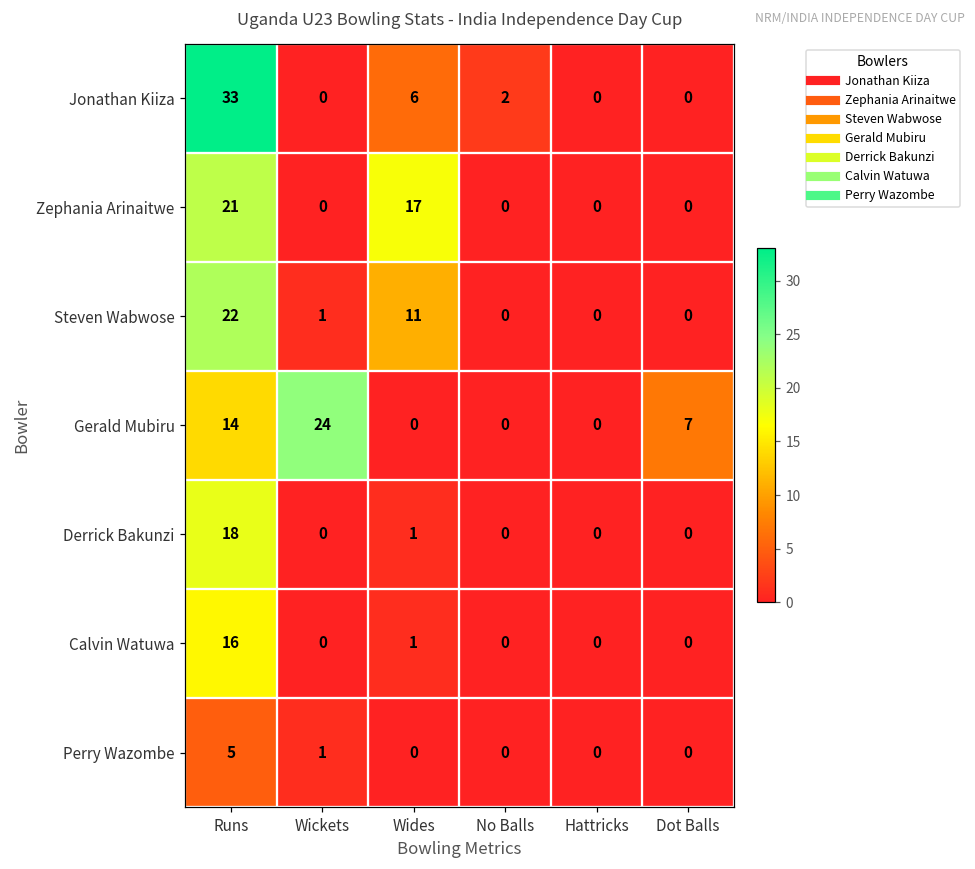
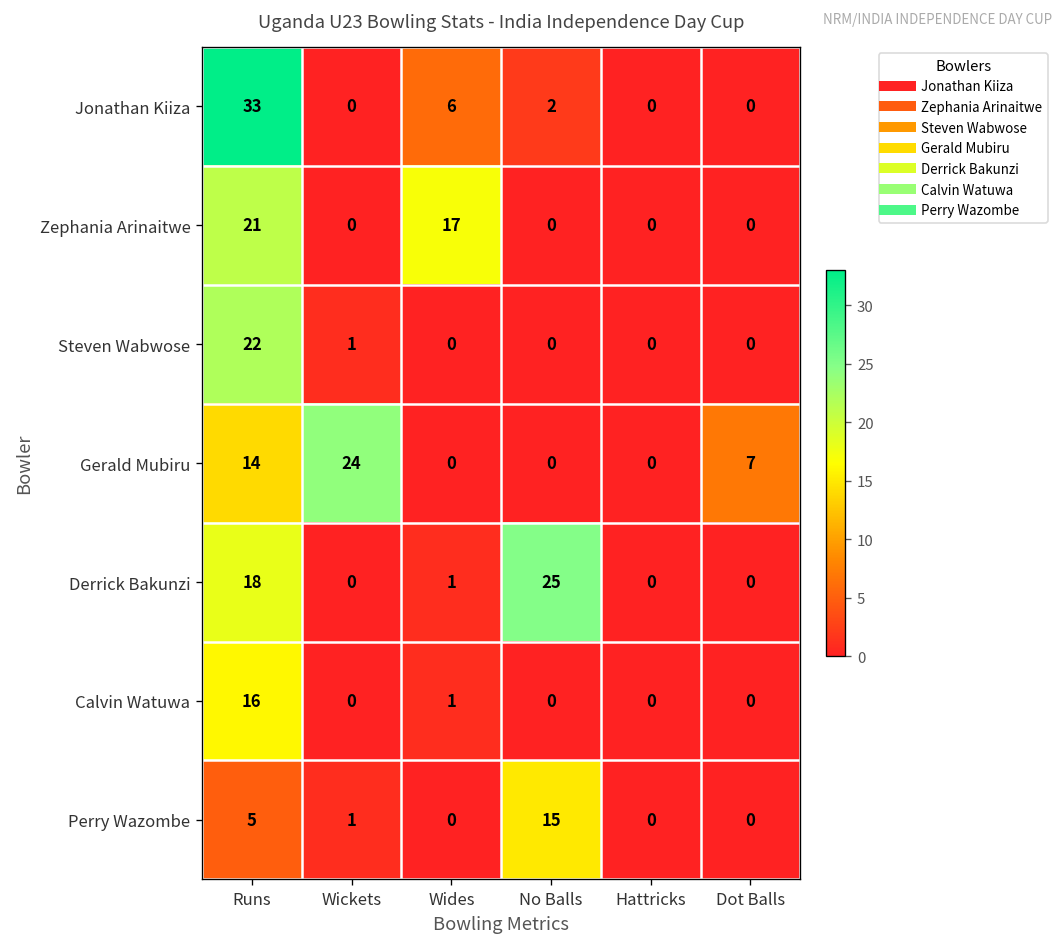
Steven Wabwose, Wides: 11 -> 0
Derrick Bakunzi, No Balls: 0 -> 25
Perry Wazombe, No Balls: 0 -> 15
